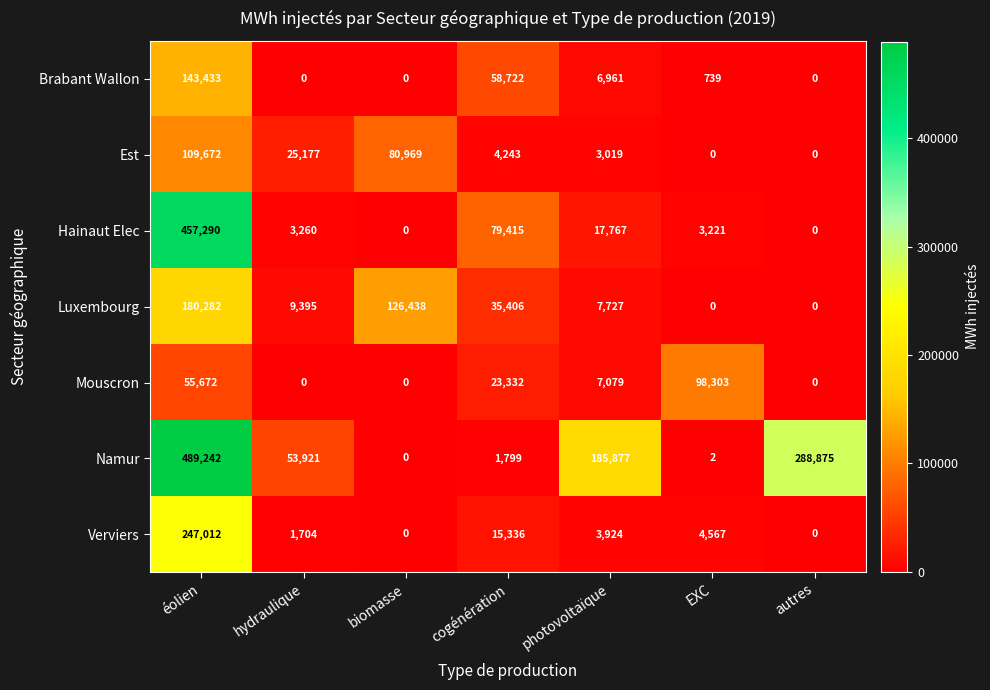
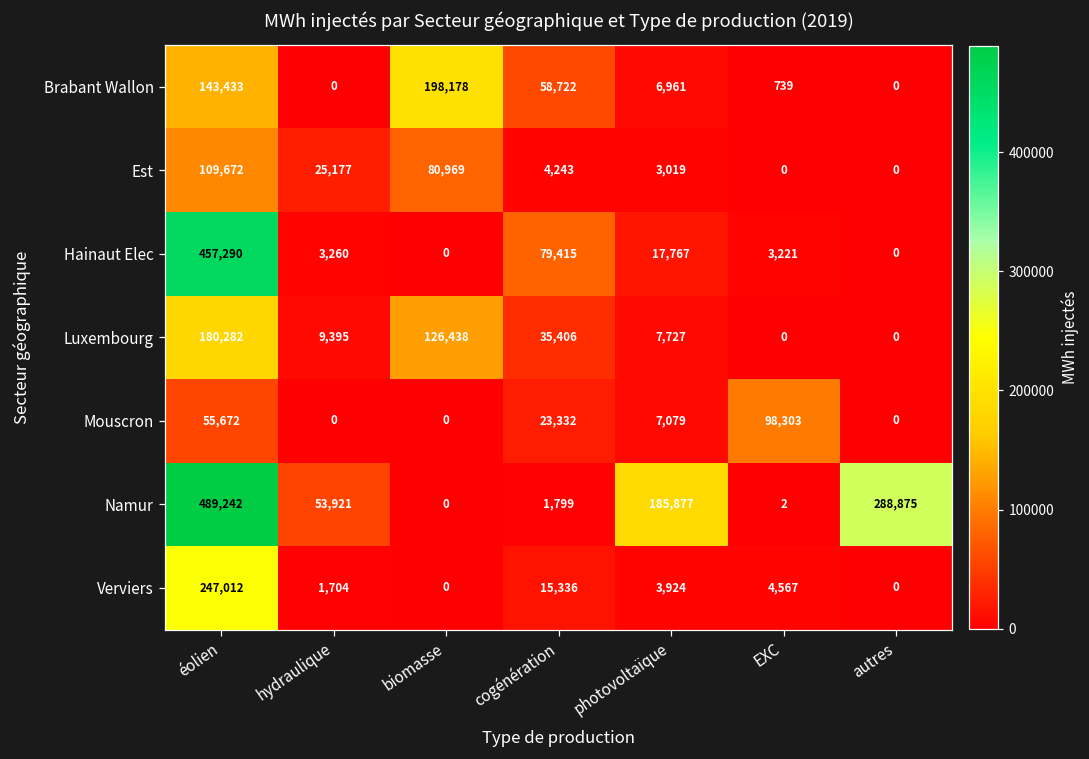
Brabant Wallon, biomasse: 0 -> 198,178
